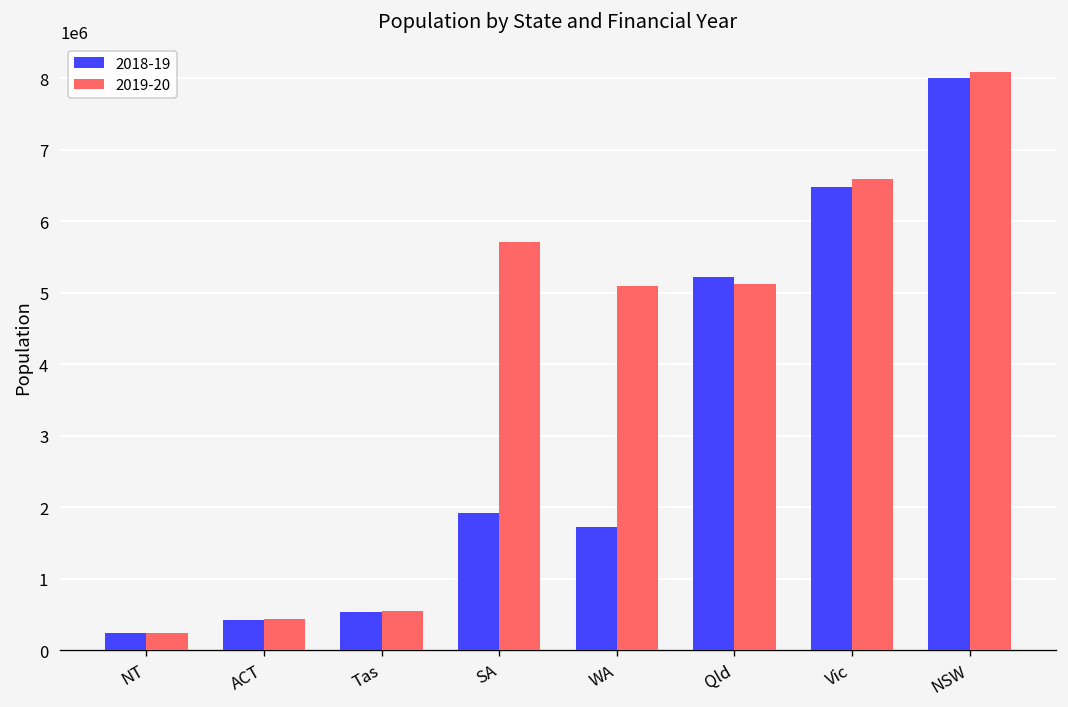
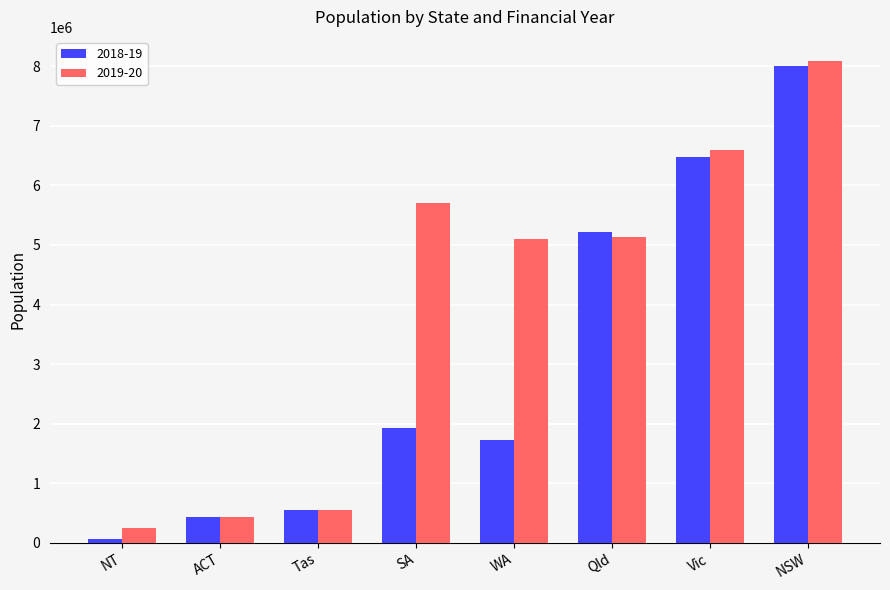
2018-19, NT: 200000 -> 100000
